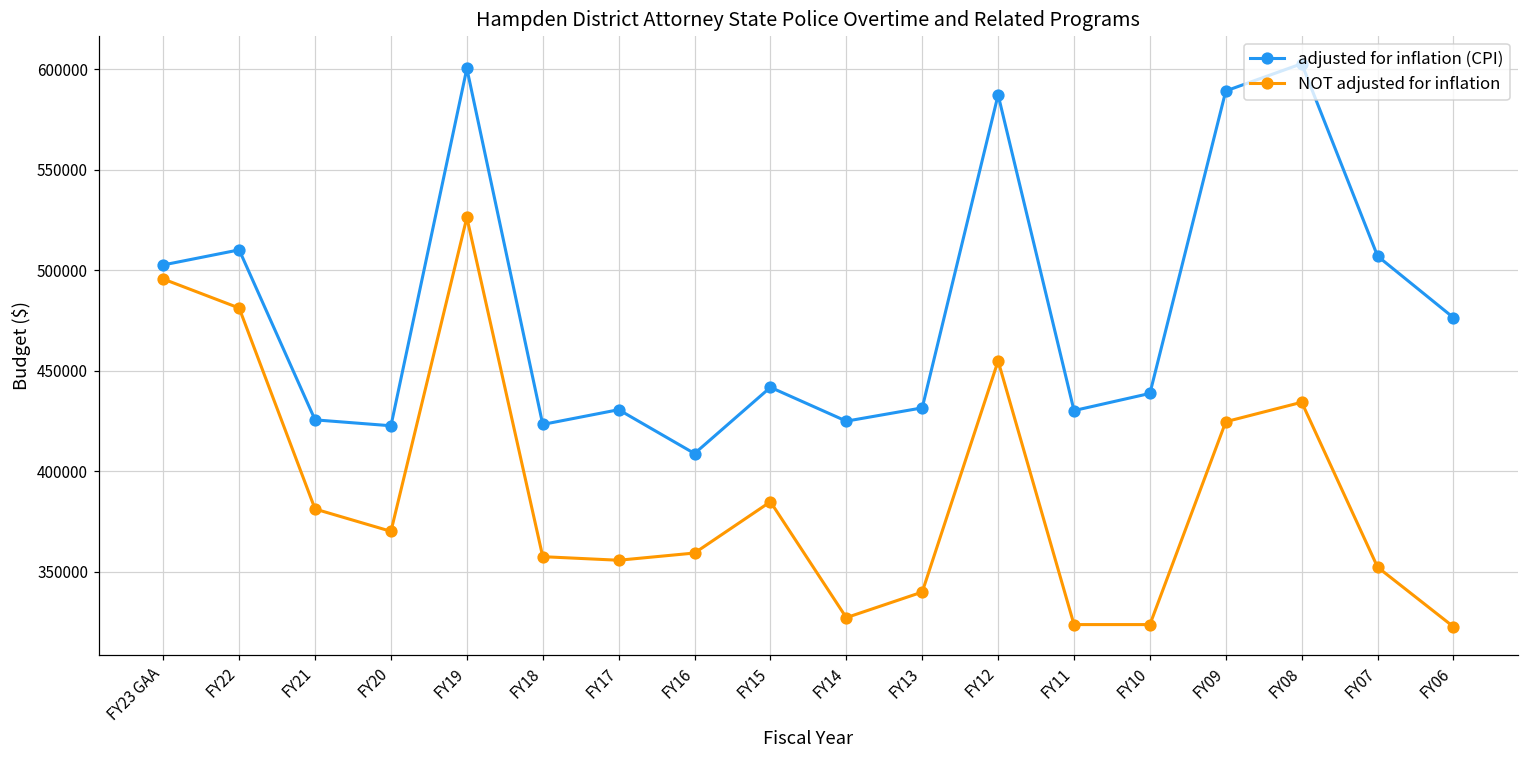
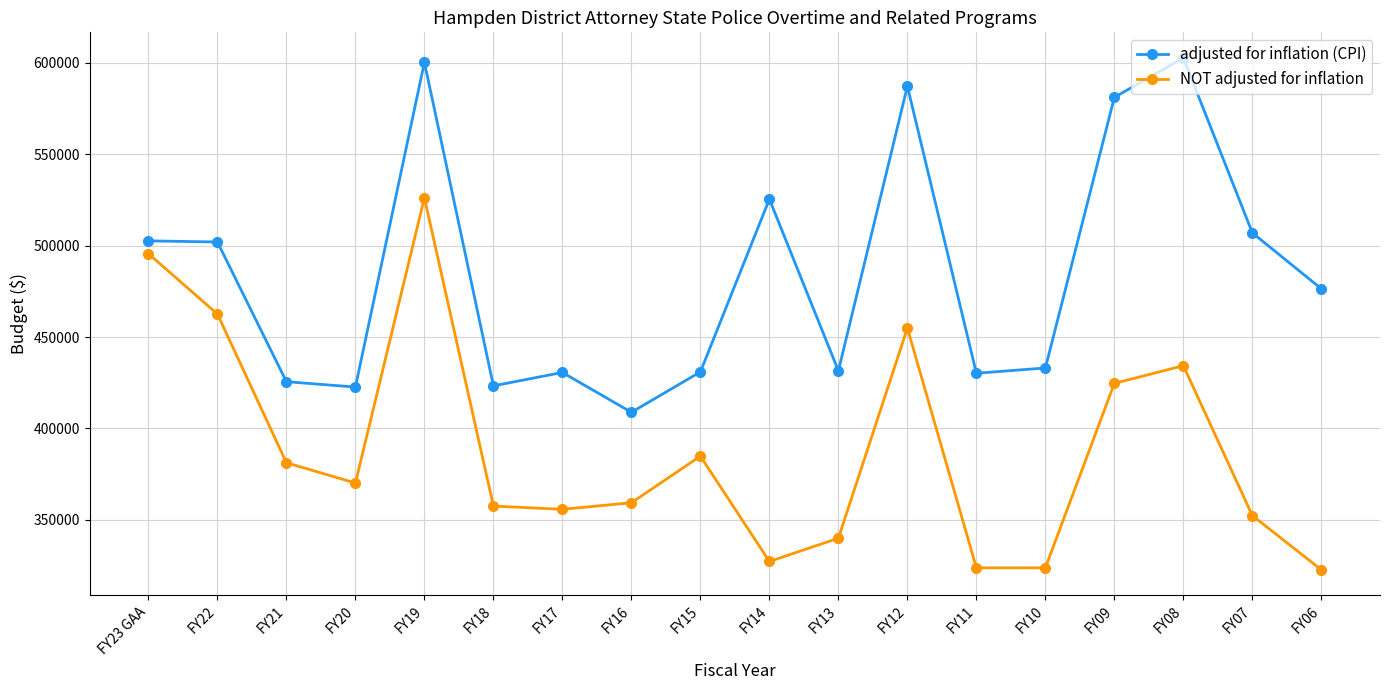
adjusted for inflation (CPI), FY22: 510000 -> 502000
NOT adjusted for inflation, FY22: 481000 -> 463000
adjusted for inflation (CPI), FY15: 442000 -> 431000
adjusted for inflation (CPI), FY14: 425000 -> 525000
adjusted for inflation (CPI), FY10: 439000 -> 433000
adjusted for inflation (CPI), FY09: 589000 -> 581000
